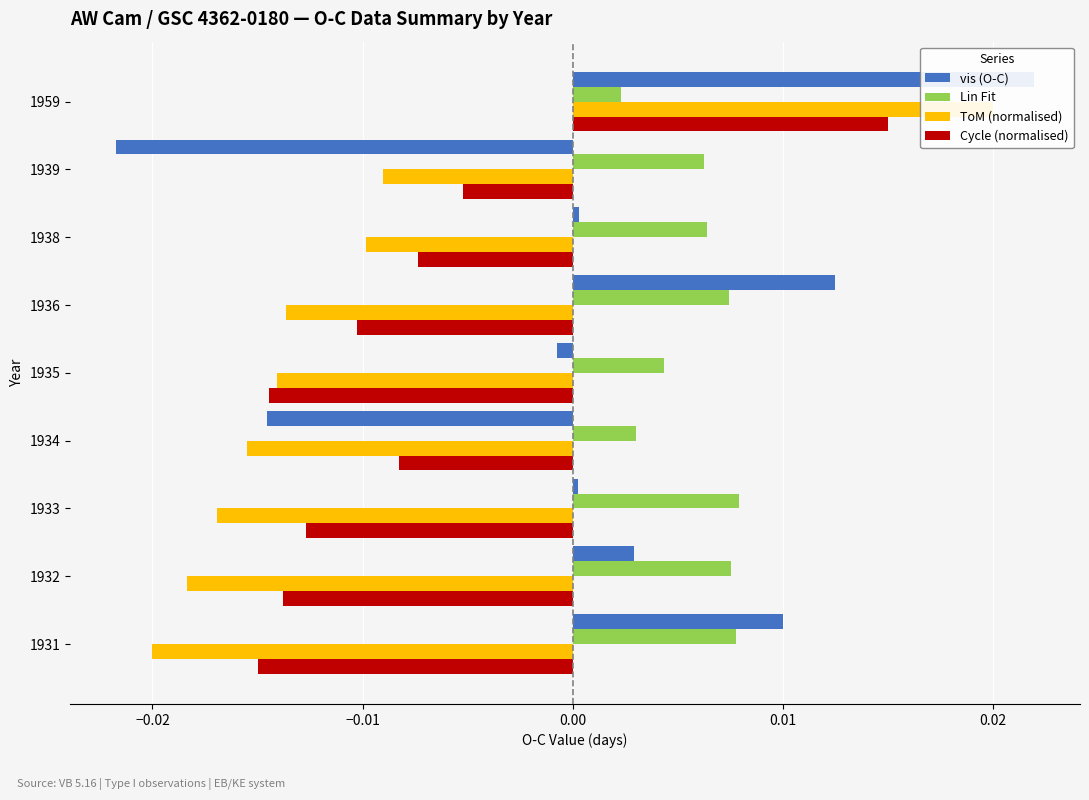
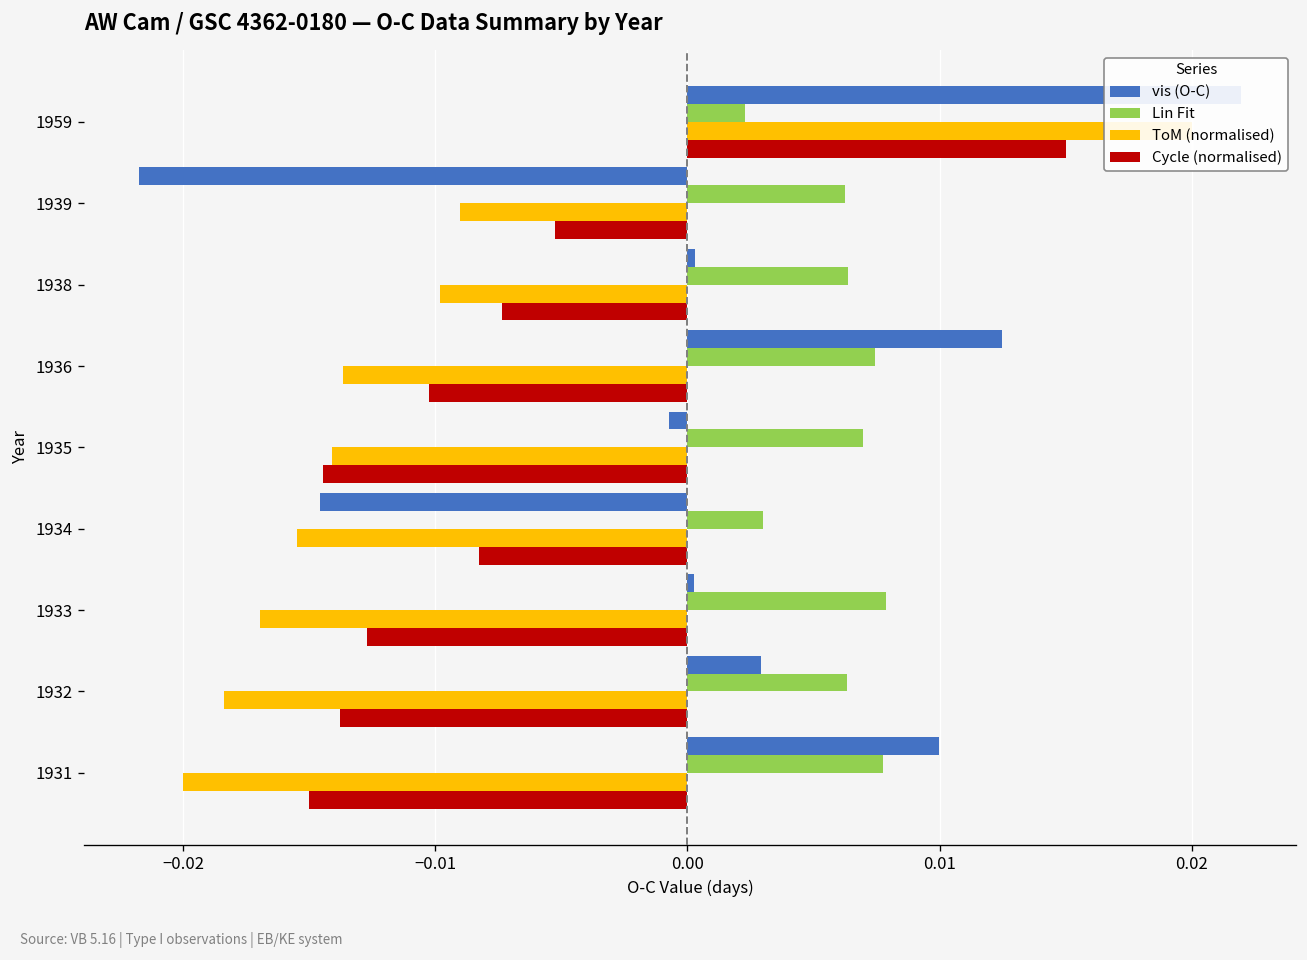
Lin Fit, 1935: 0.0044 -> 0.0069
Lin Fit, 1932: 0.0075 -> 0.0063
